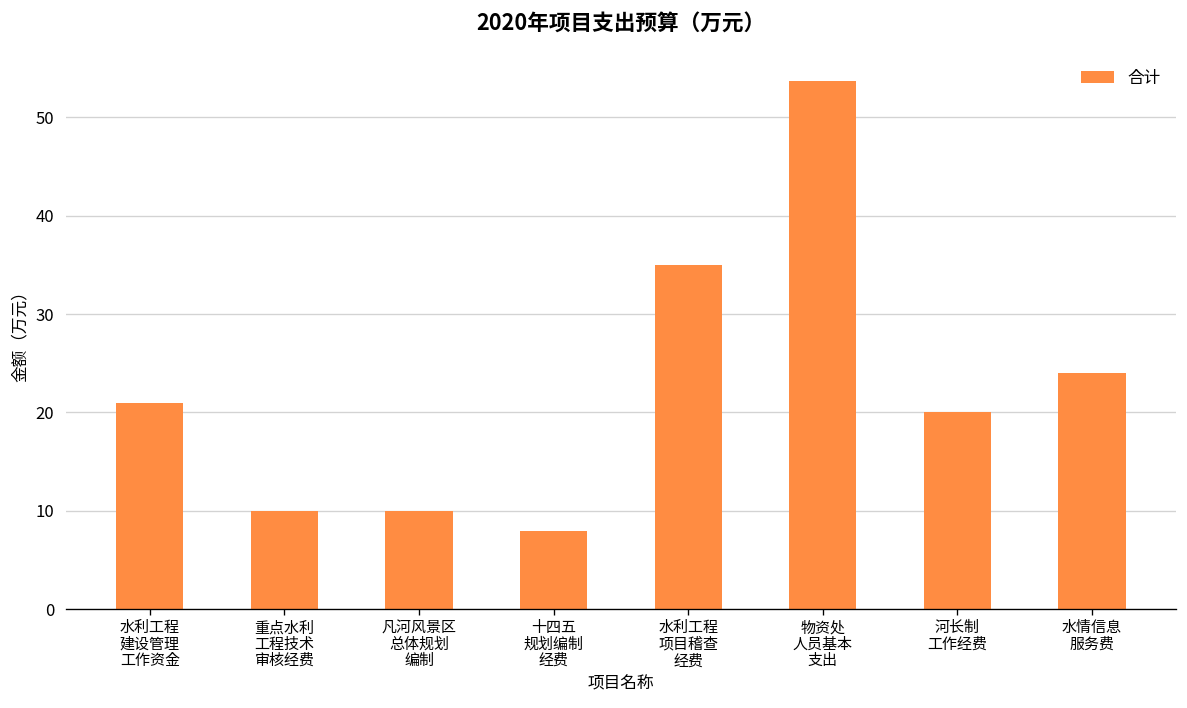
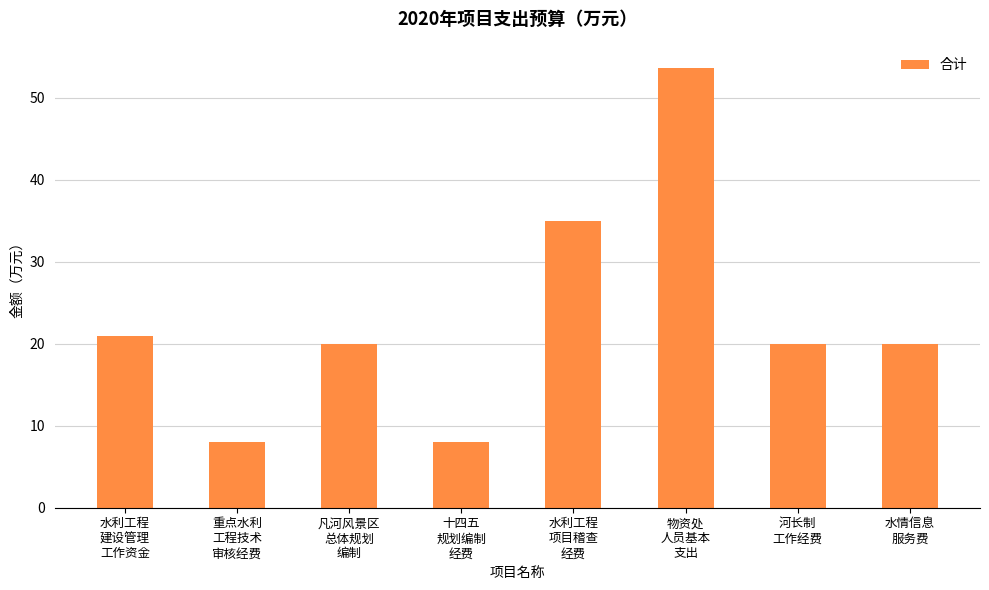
重点水利 工程技术 审核经费: 10 -> 8
凡河风景区 总体规划 编制: 10 -> 20
水情信息 服务费: 24 -> 20
